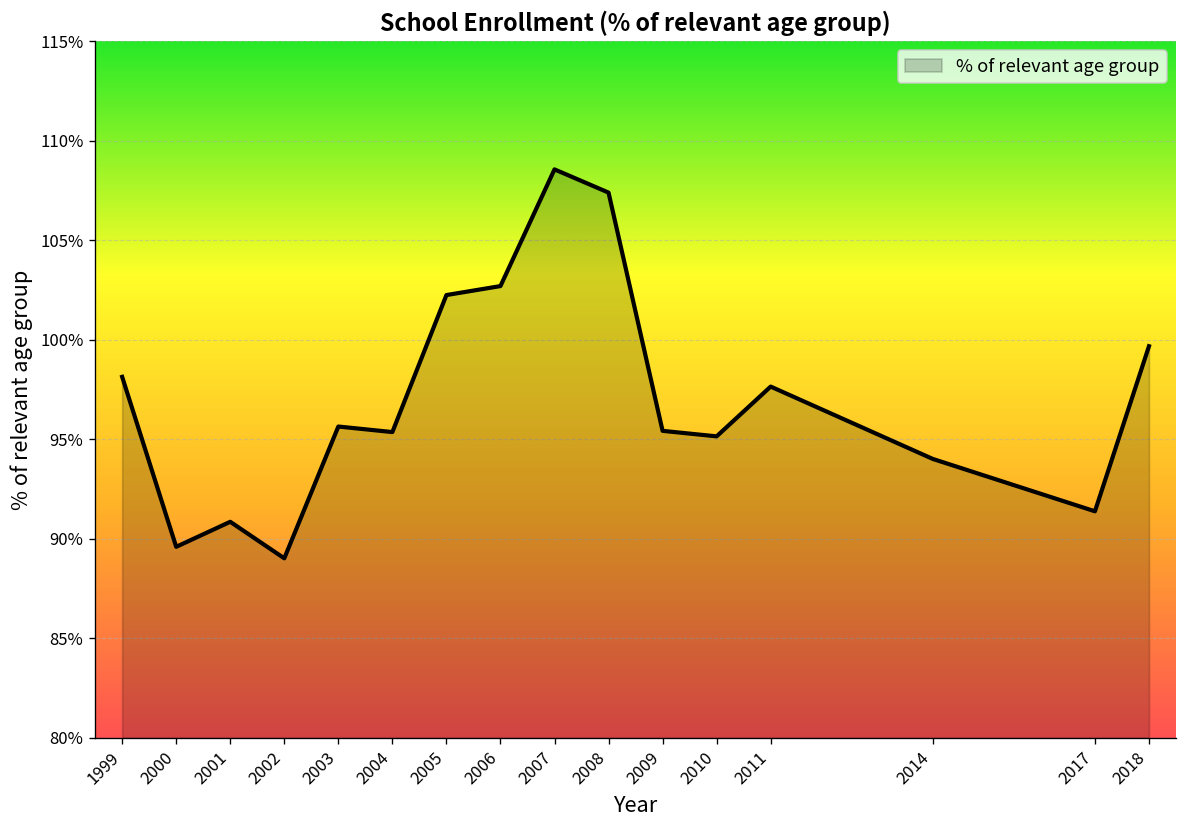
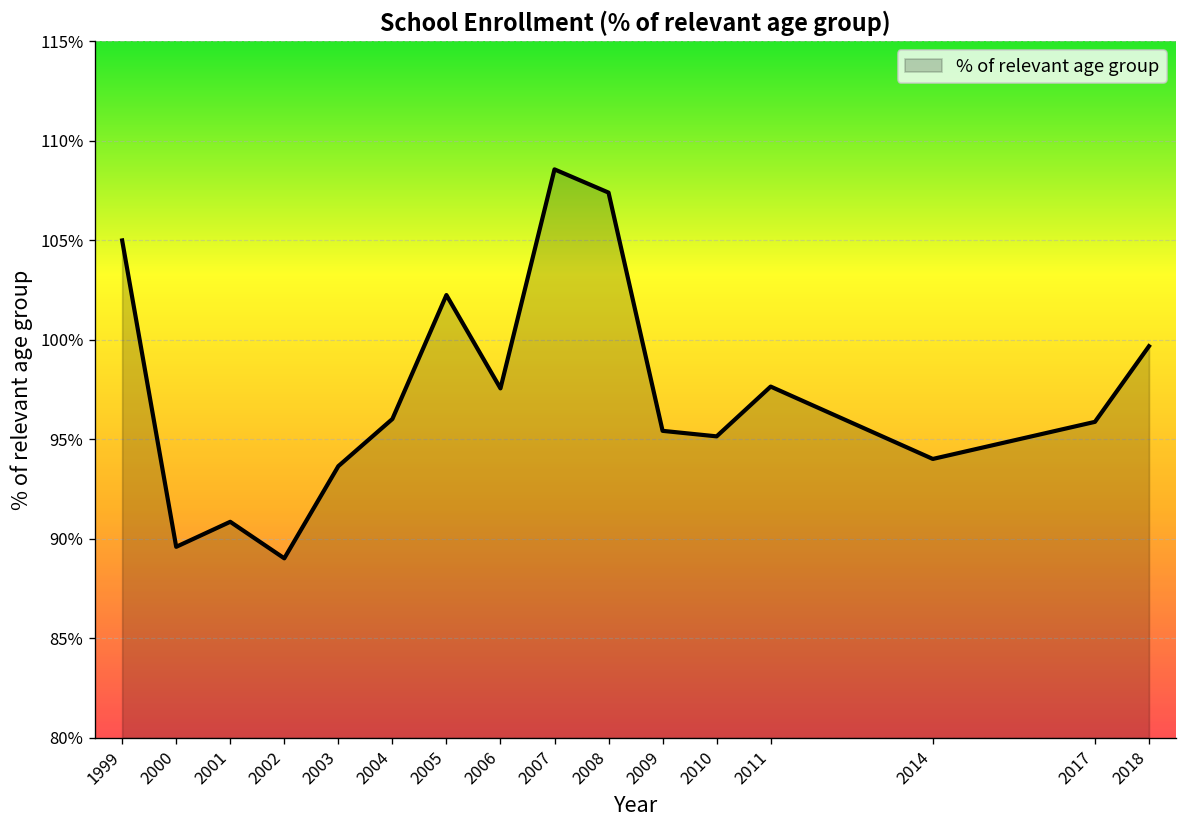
1999: 98.1% -> 105.0%
2003: 95.6% -> 93.6%
2004: 95.4% -> 96.0%
2006: 102.7% -> 97.6%
2017: 91.4% -> 95.9%
